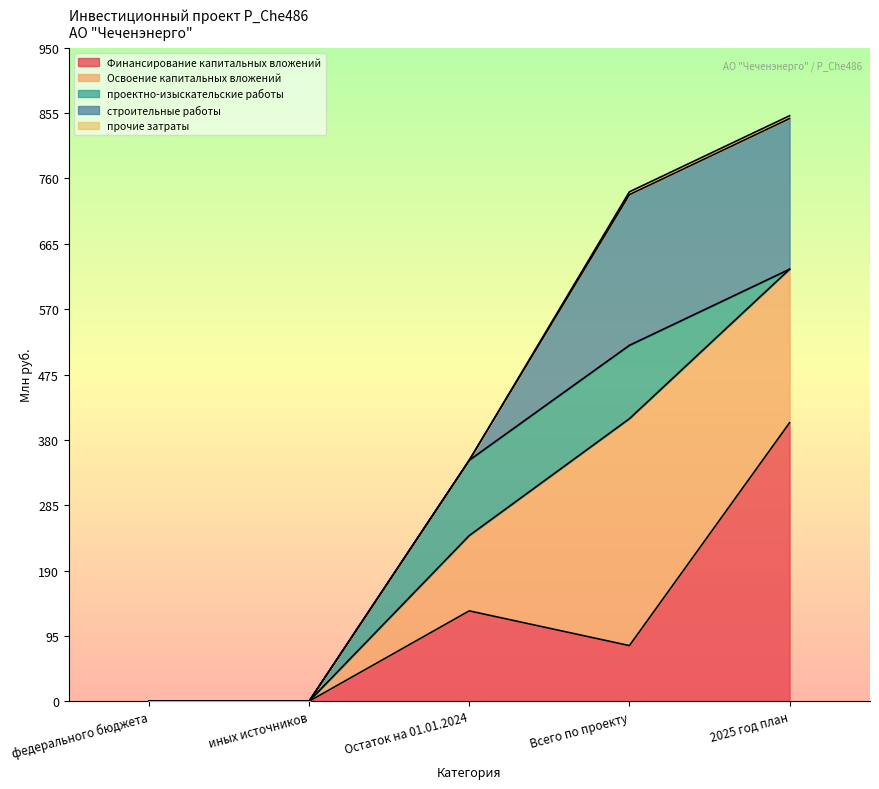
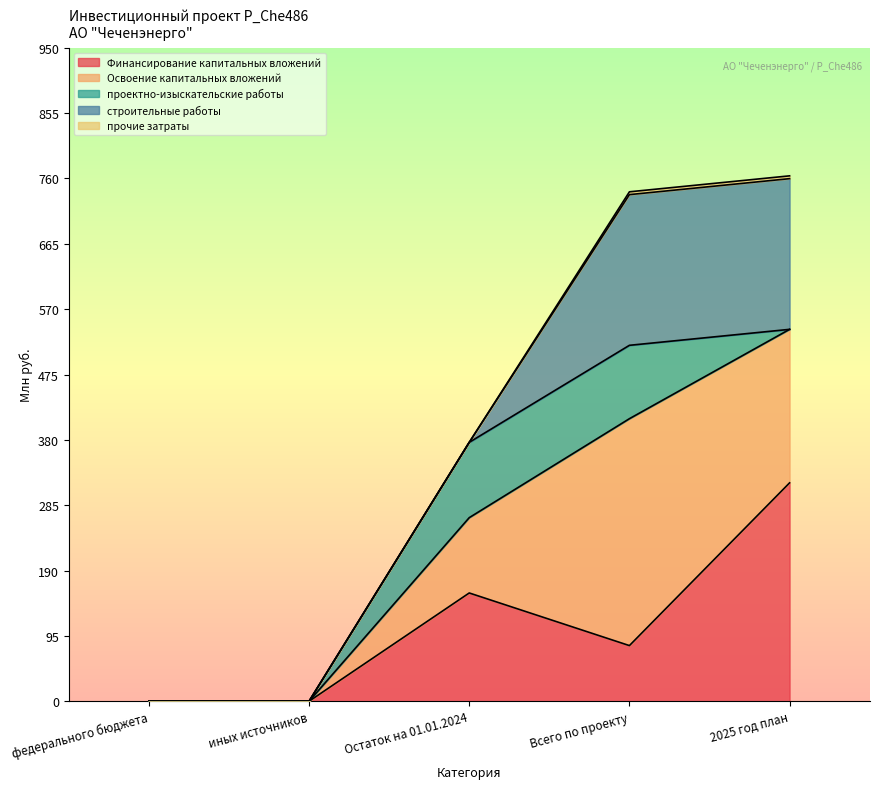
Финансирование капитальных вложений, Остаток на 01.01.2024: 130 -> 160
Финансирование капитальных вложений, 2025 год план: 400 -> 320
